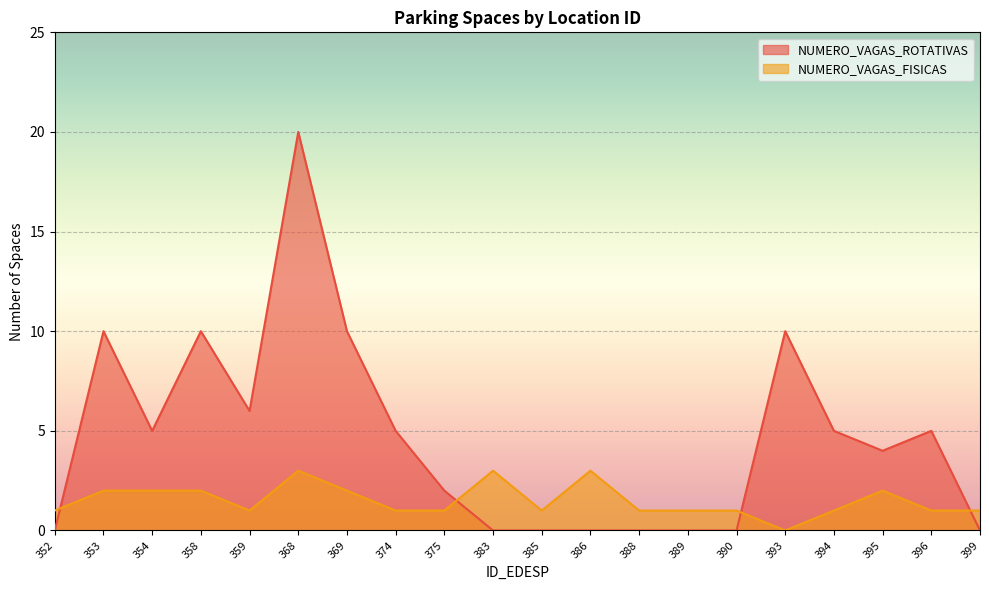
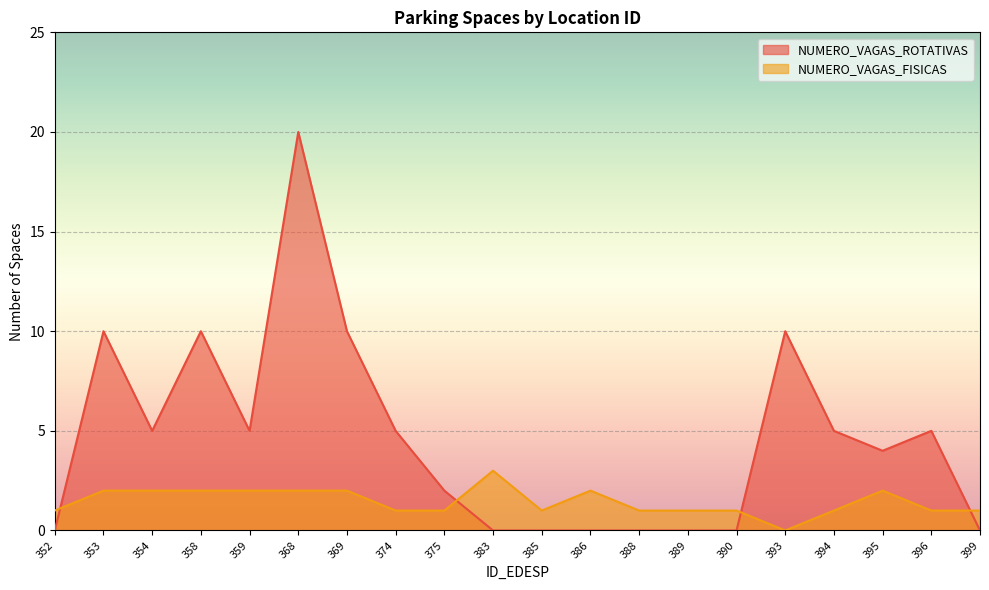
NUMERO_VAGAS_ROTATIVAS, 359: 6 -> 5
NUMERO_VAGAS_FISICAS, 359: 1 -> 2
NUMERO_VAGAS_FISICAS, 368: 3 -> 2
NUMERO_VAGAS_FISICAS, 386: 3 -> 2
